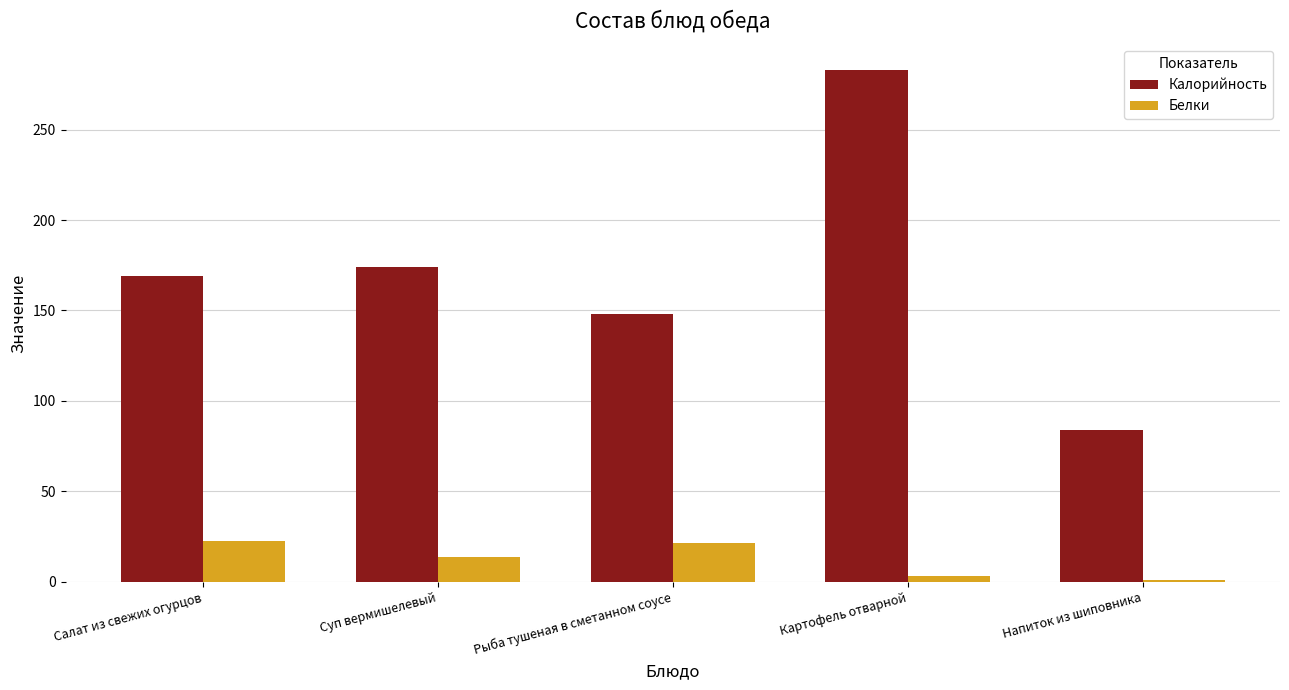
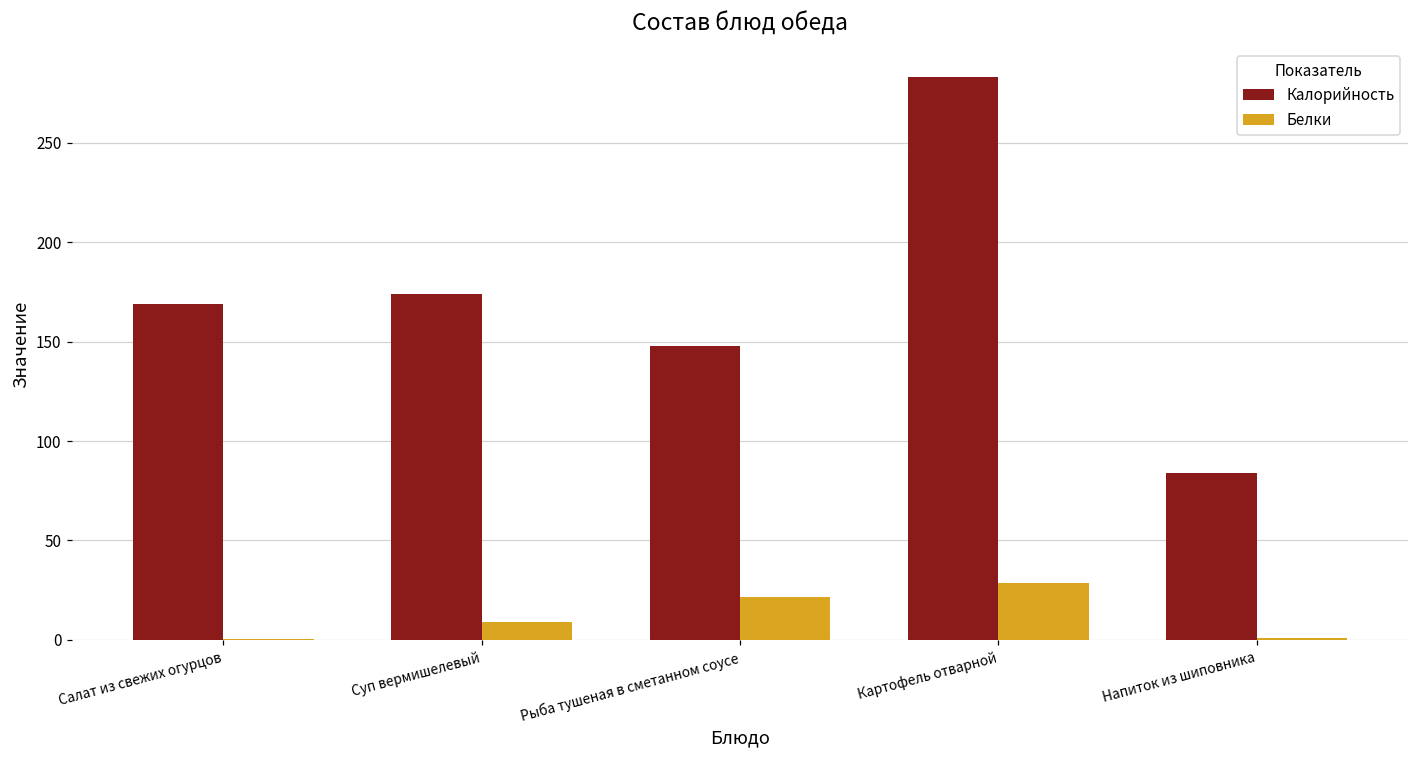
Белки, Салат из свежих огурцов: 23 -> 1
Белки, Суп вермишелевый: 14 -> 9
Белки, Картофель отварной: 3 -> 28
